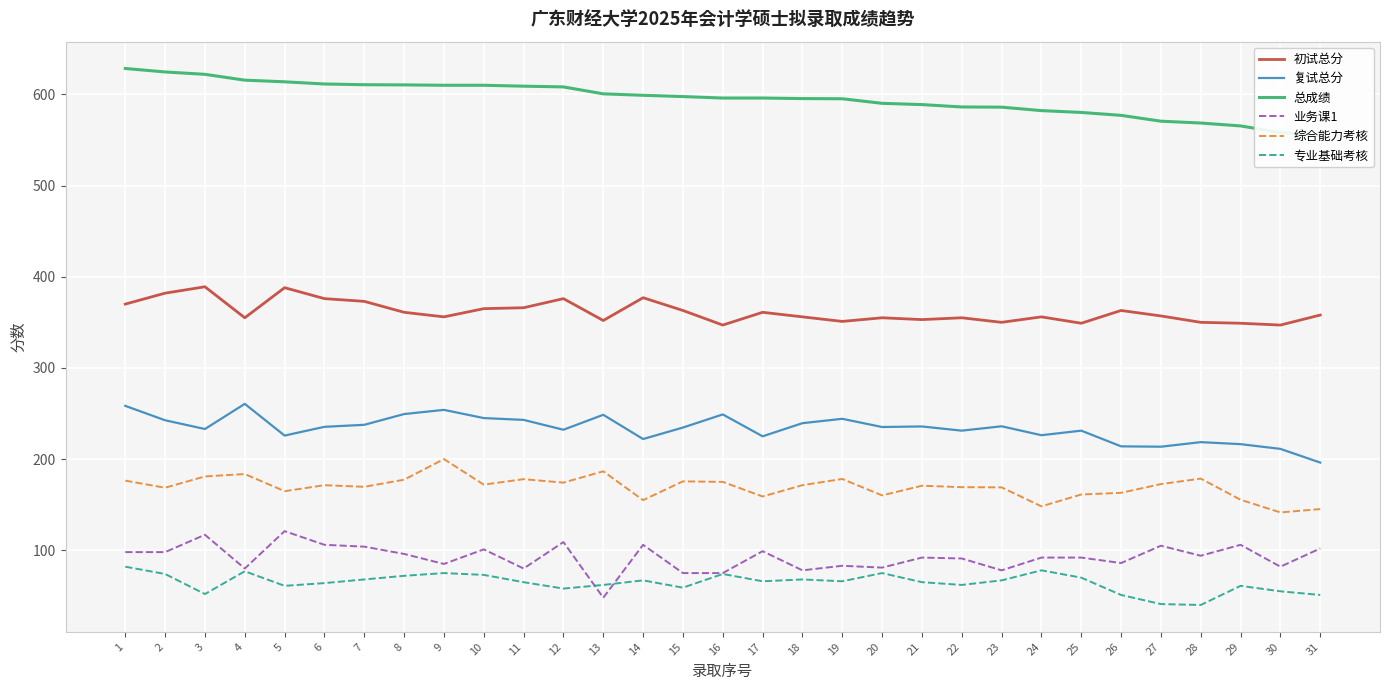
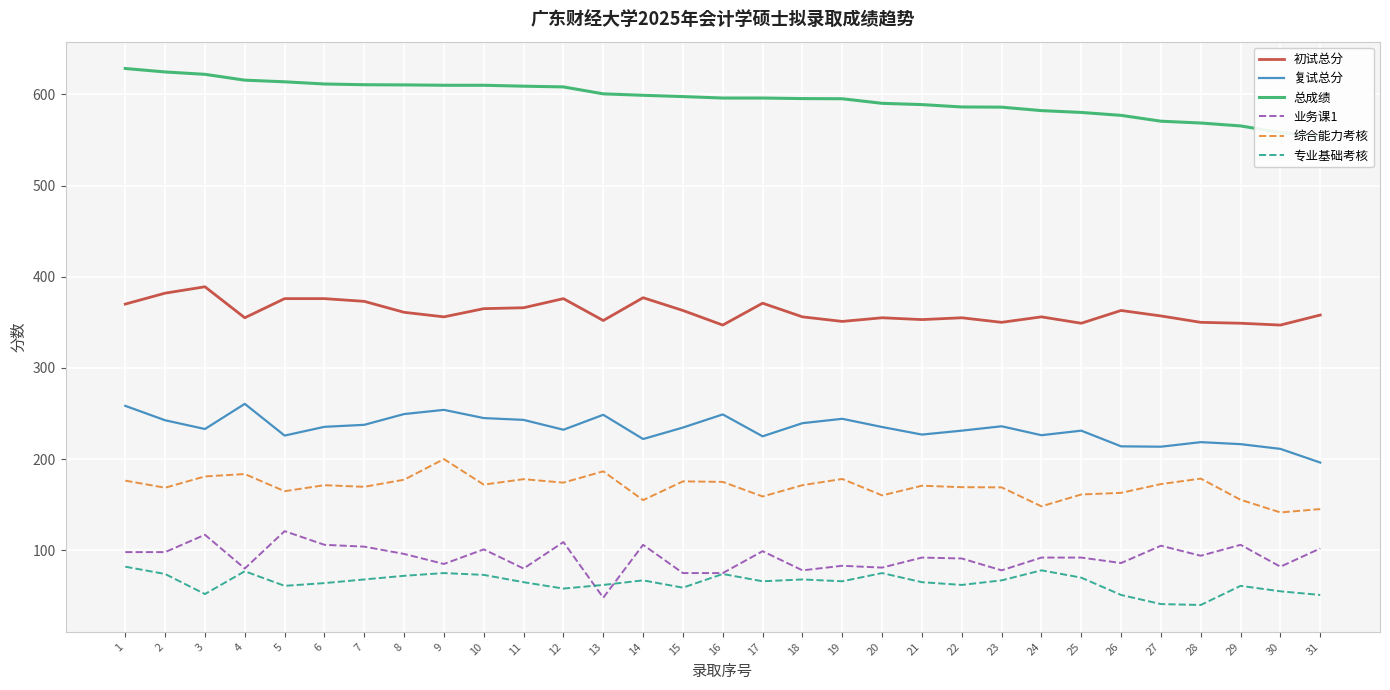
初试总分, 5: 390 -> 380
初试总分, 17: 360 -> 370
复试总分, 21: 240 -> 230
